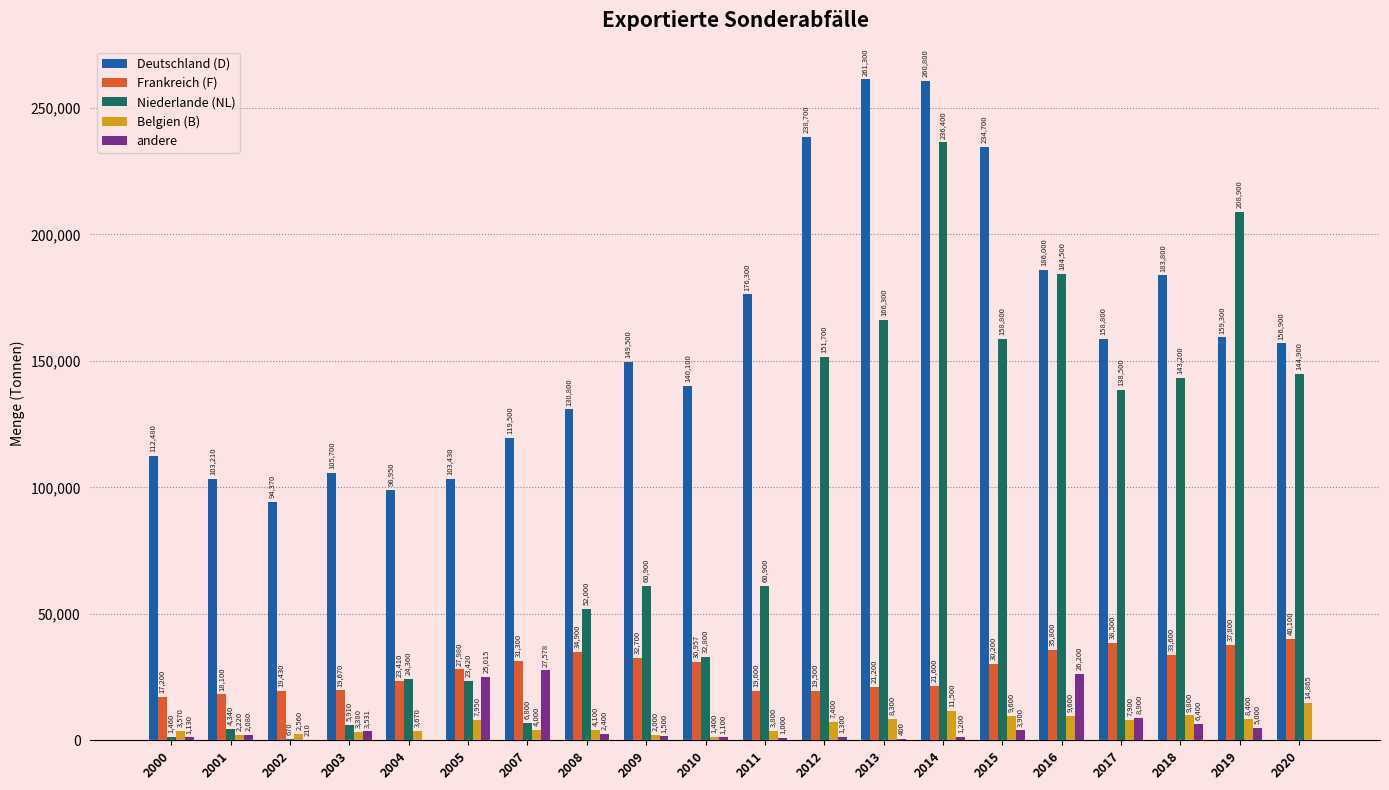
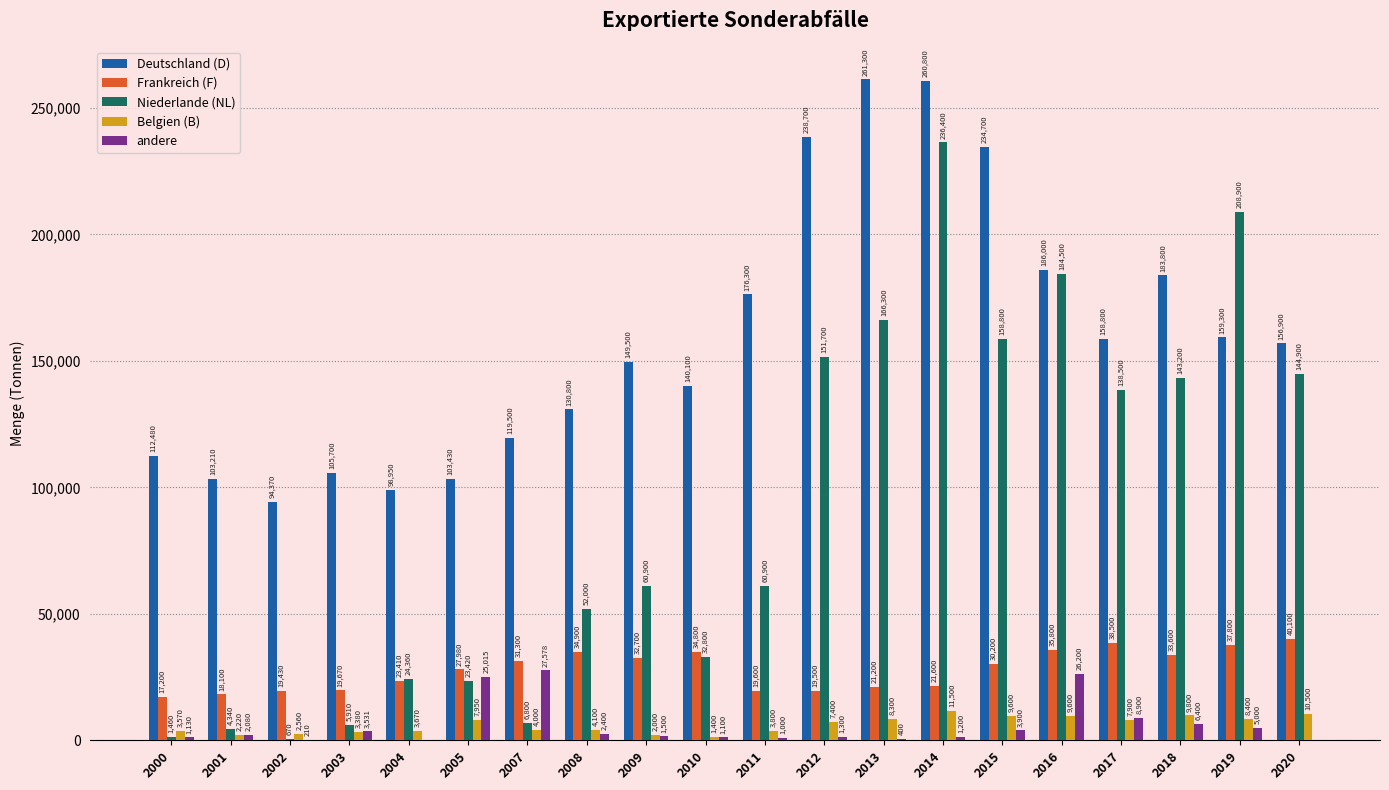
Frankreich (F), 2010: 30,957 -> 34,800
Belgien (B), 2020: 14,865 -> 10,500
